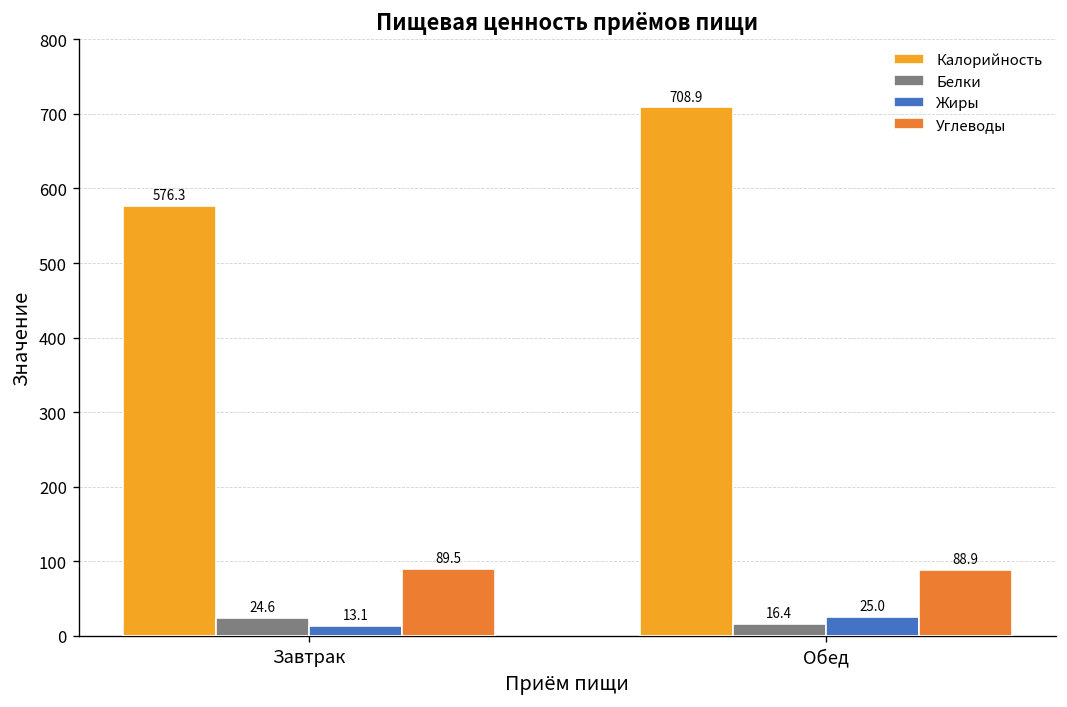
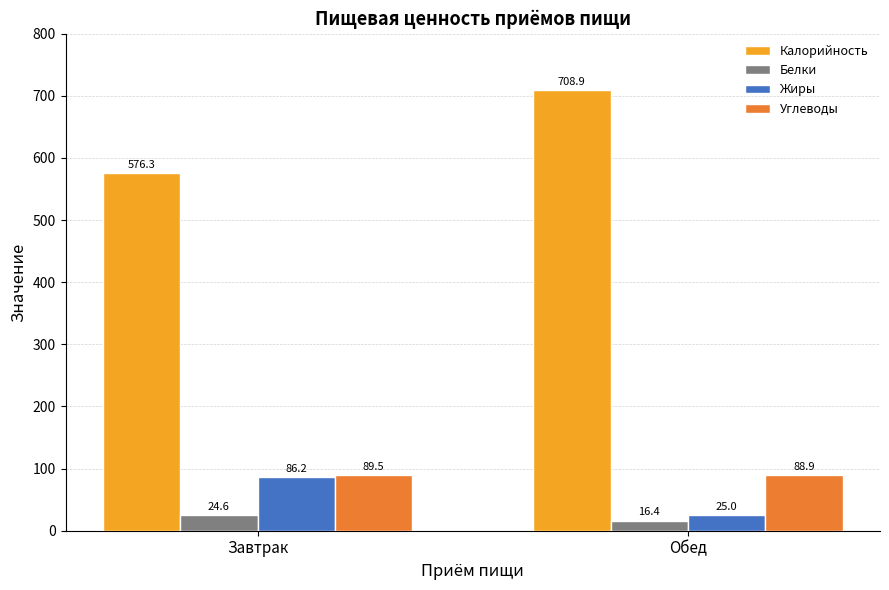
Жиры, Завтрак: 13.1 -> 86.2
